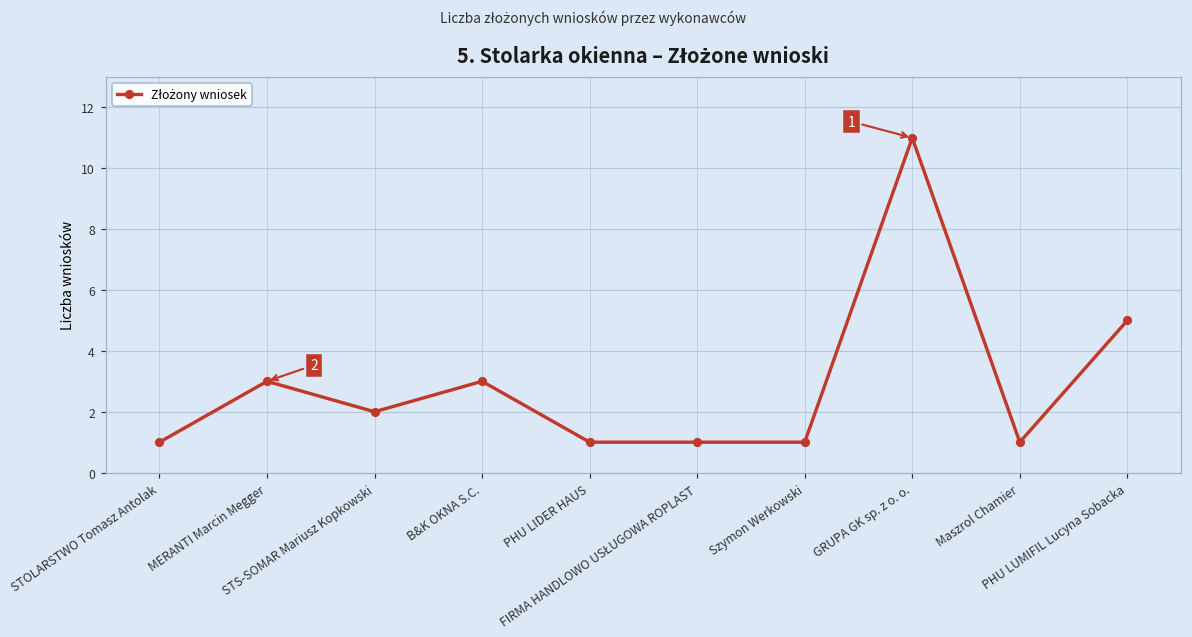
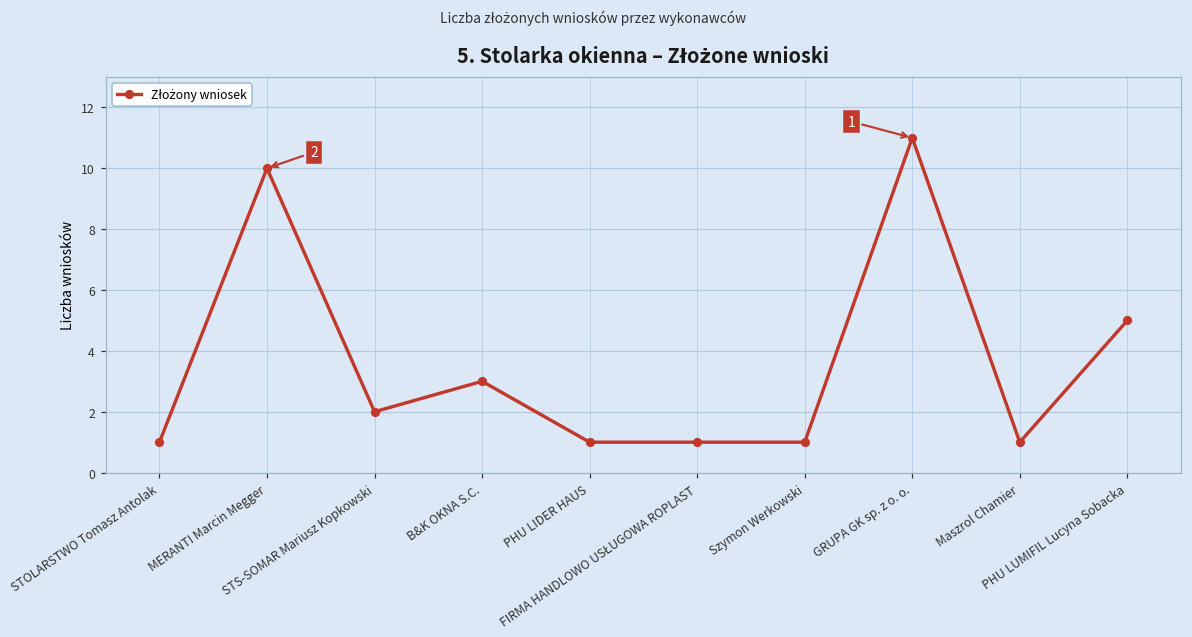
MERANTI Marcin Megger: 3 -> 10
